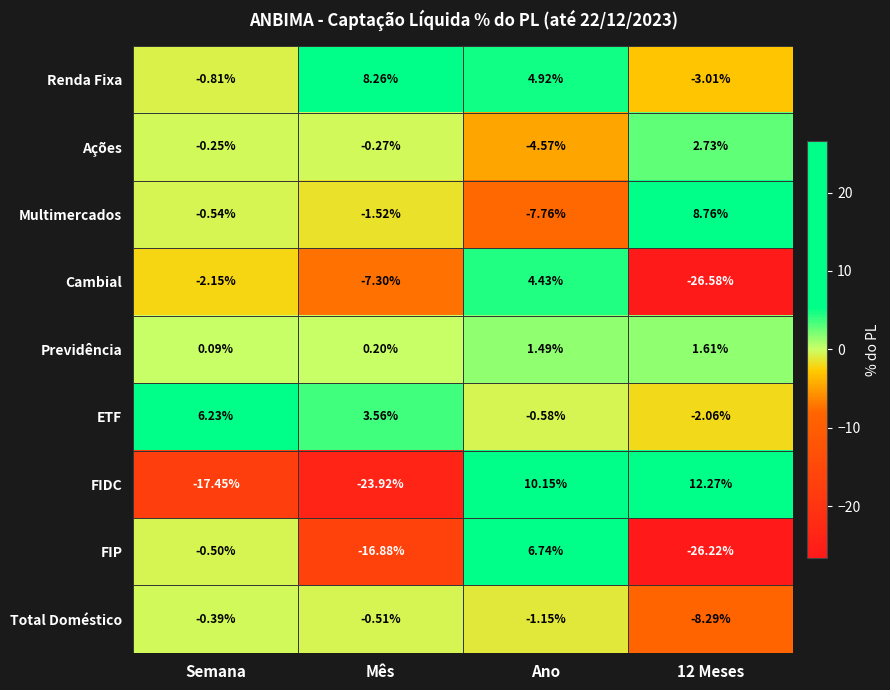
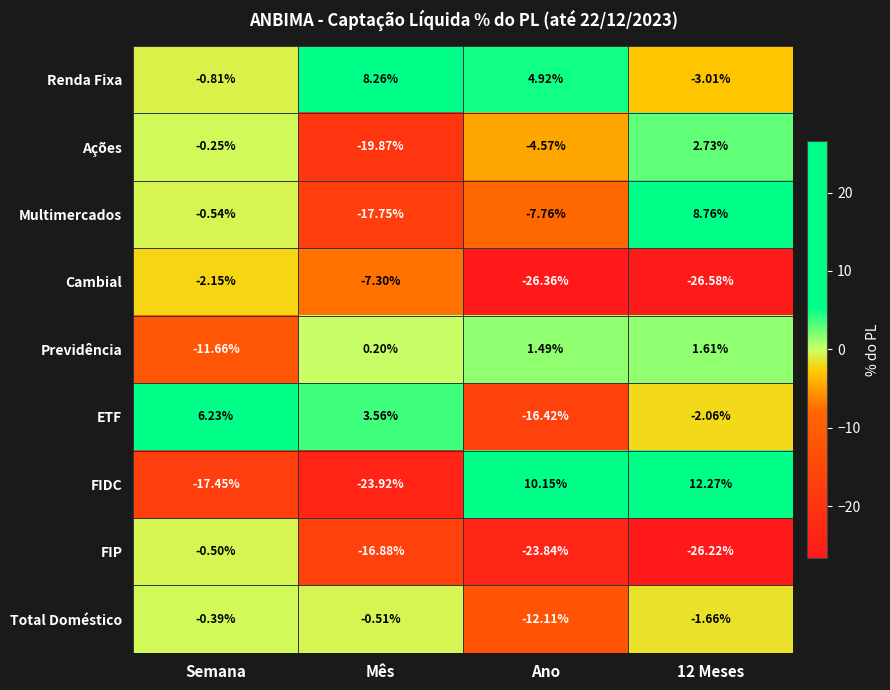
Ações, Mês: -0.27% -> -19.87%
Multimercados, Mês: -1.52% -> -17.75%
Cambial, Ano: 4.43% -> -26.36%
Previdência, Semana: 0.09% -> -11.66%
ETF, Ano: -0.58% -> -16.42%
FIP, Ano: 6.74% -> -23.84%
Total Doméstico, Ano: -1.15% -> -12.11%
Total Doméstico, 12 Meses: -8.29% -> -1.66%
